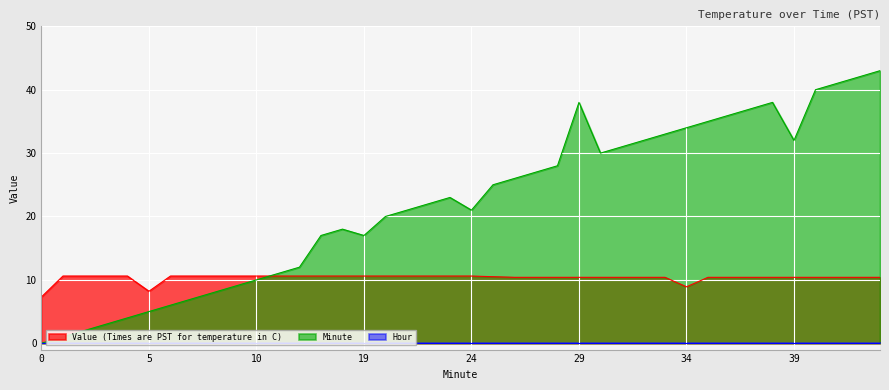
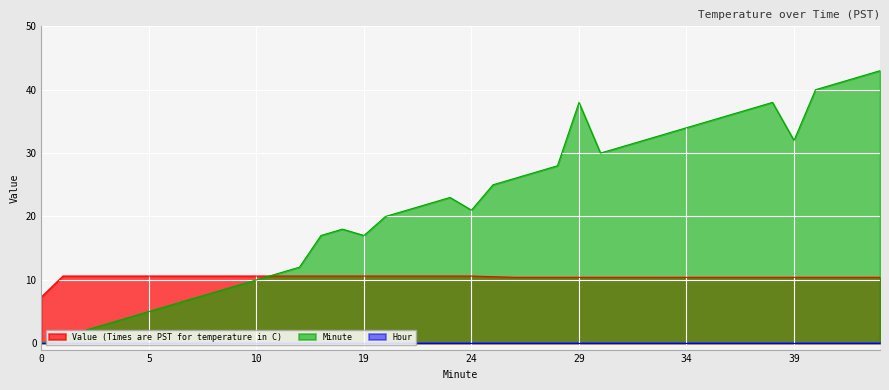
Value (Times are PST for temperature in C), 5: 8 -> 11
Value (Times are PST for temperature in C), 34: 9 -> 10
